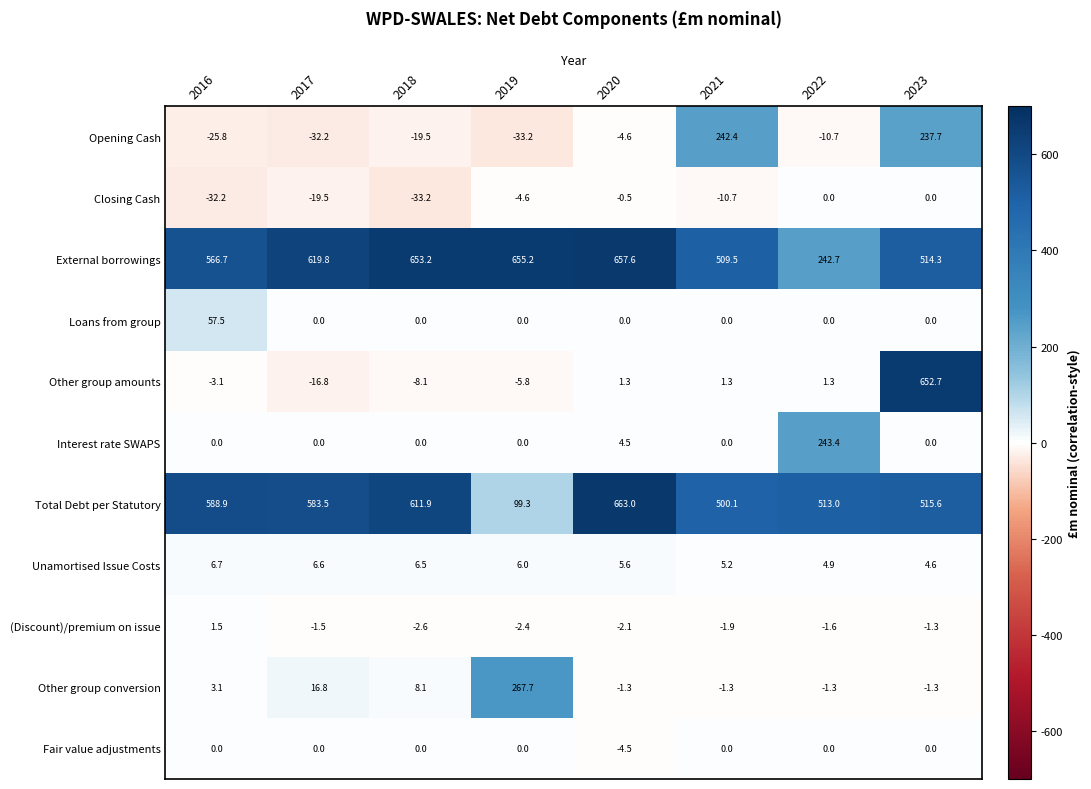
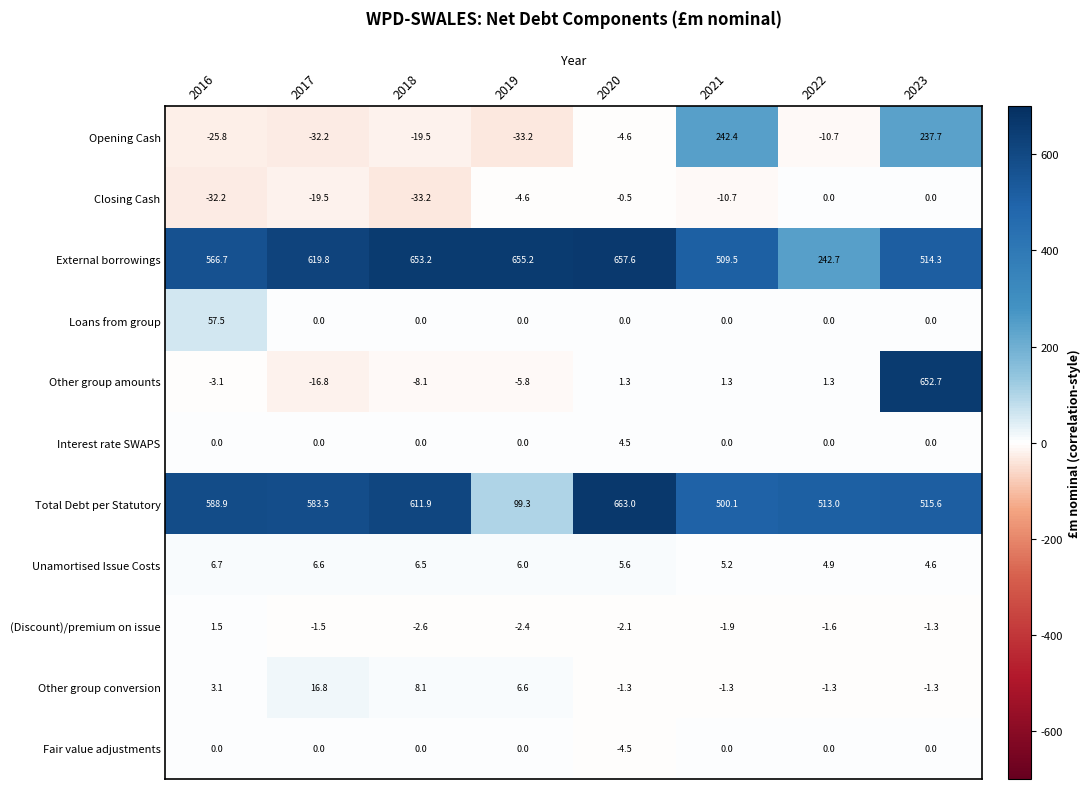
Interest rate SWAPS, 2022: 243.4 -> 0.0
Other group conversion, 2019: 267.7 -> 6.6
